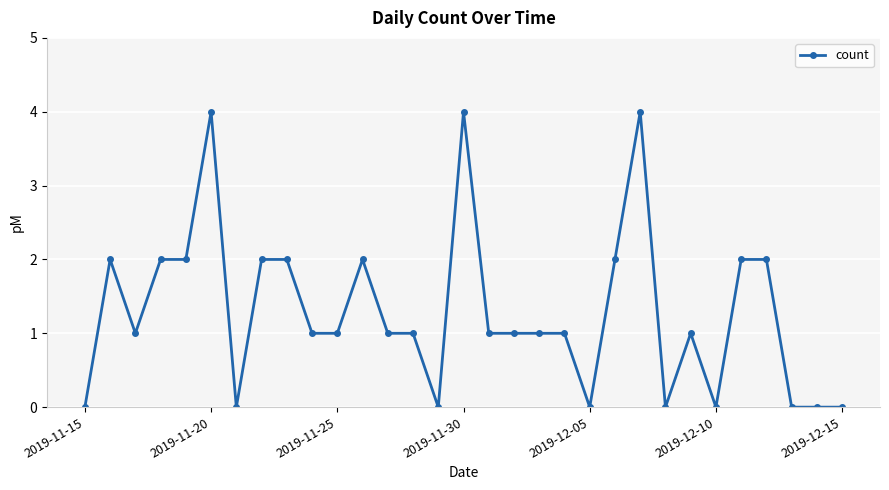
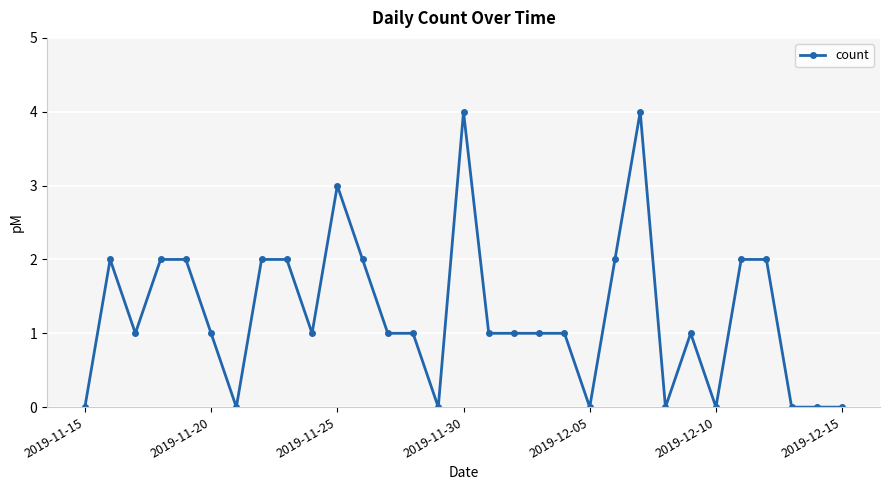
2019-11-20: 4 -> 1
2019-11-25: 1 -> 3
